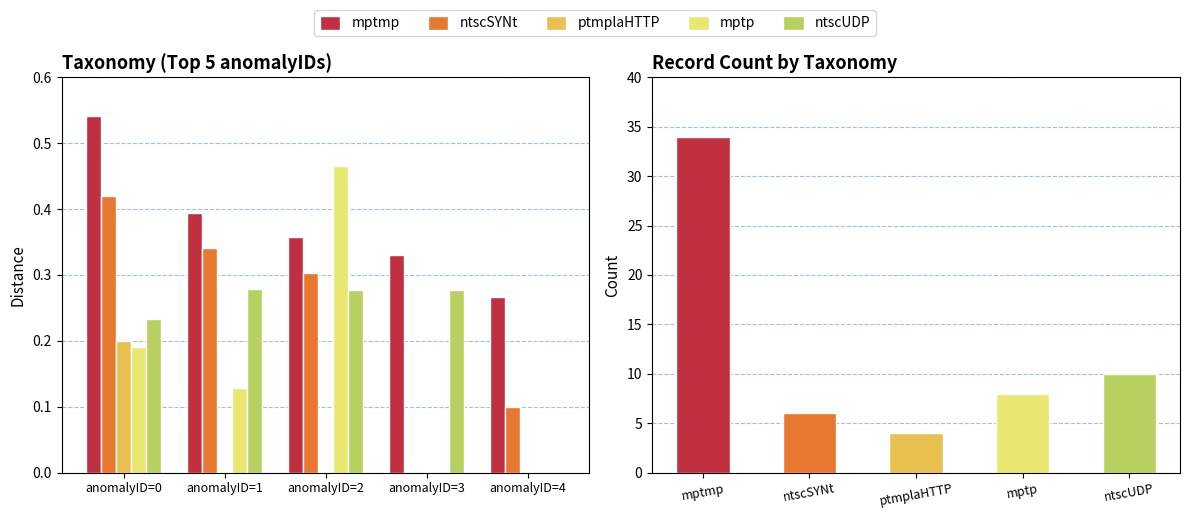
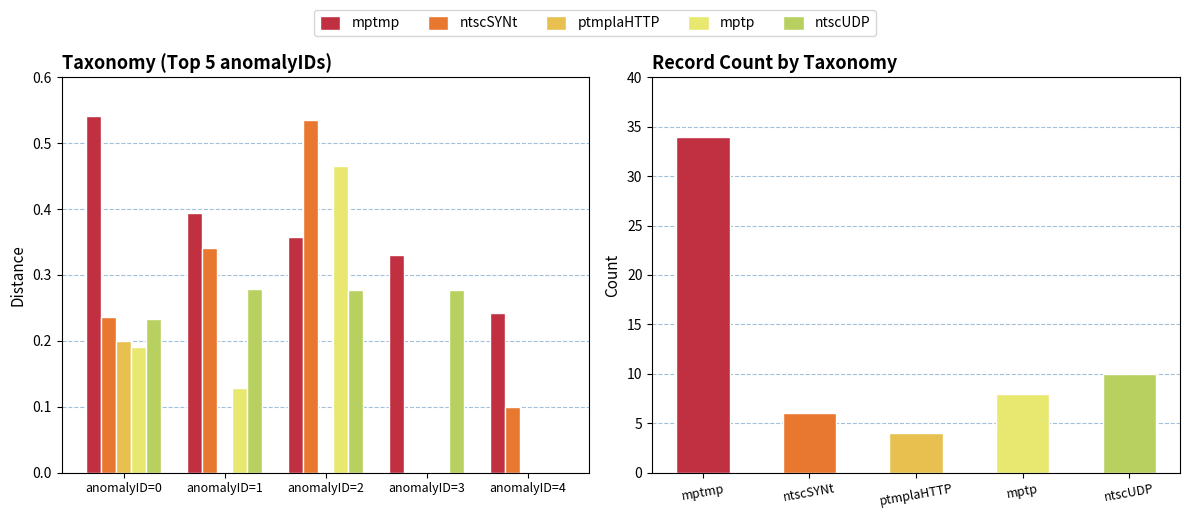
Taxonomy (Top 5 anomalyIDs), ntscSYNt, anomalyID=0: 0.42 -> 0.24
Taxonomy (Top 5 anomalyIDs), ntscSYNt, anomalyID=2: 0.30 -> 0.54
Taxonomy (Top 5 anomalyIDs), mptmp, anomalyID=4: 0.27 -> 0.24
